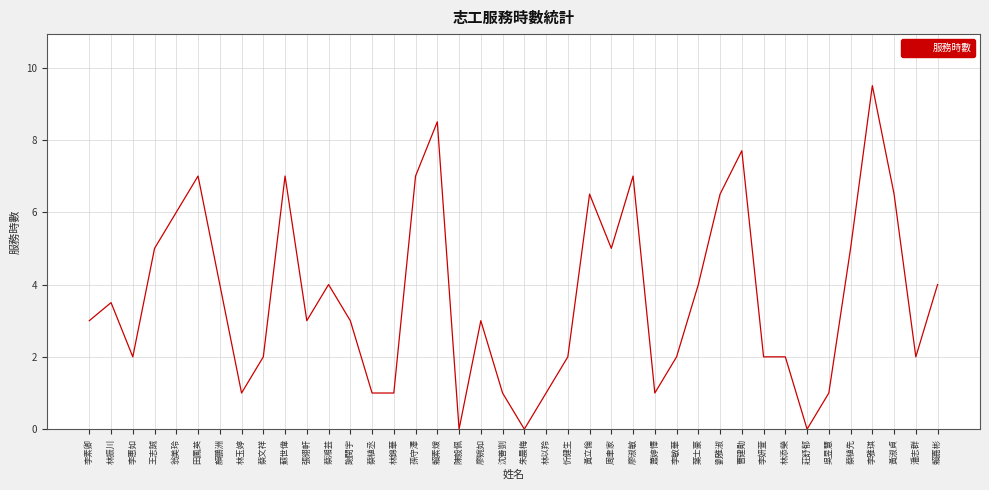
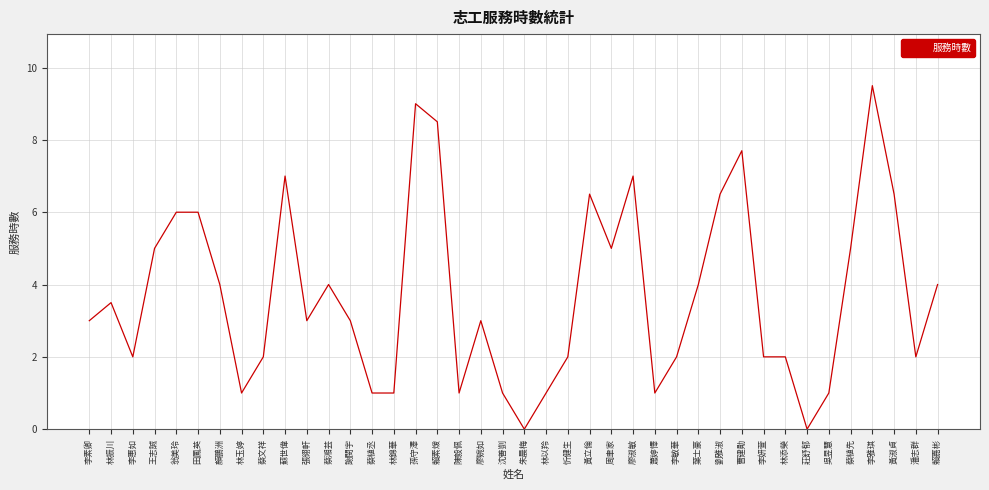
田鳳英: 7 -> 6
孫守澤: 7 -> 9
陳毅佩: 0 -> 1
